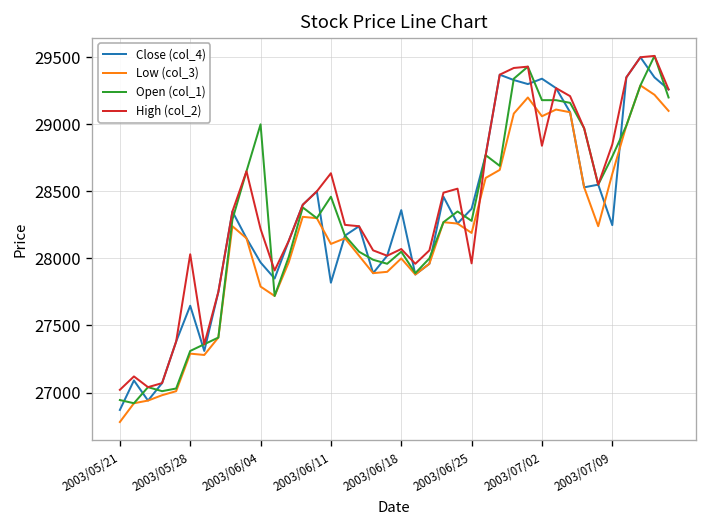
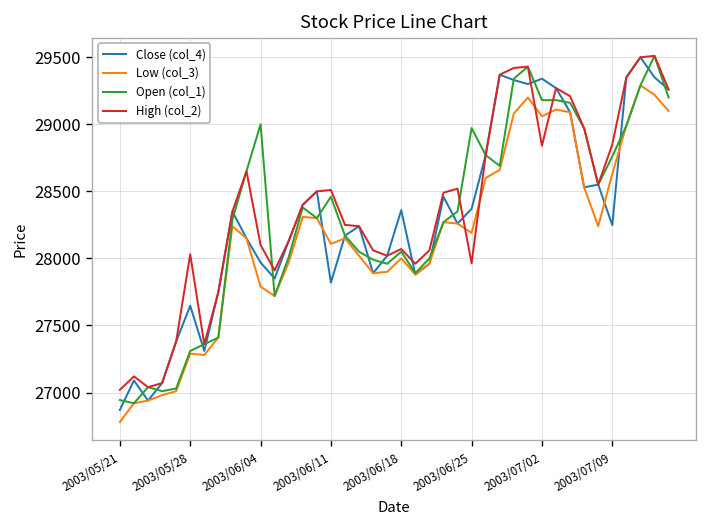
High (col_2), 2003/06/04: 28220 -> 28100
High (col_2), 2003/06/11: 28640 -> 28510
Open (col_1), 2003/06/25: 28280 -> 28970
